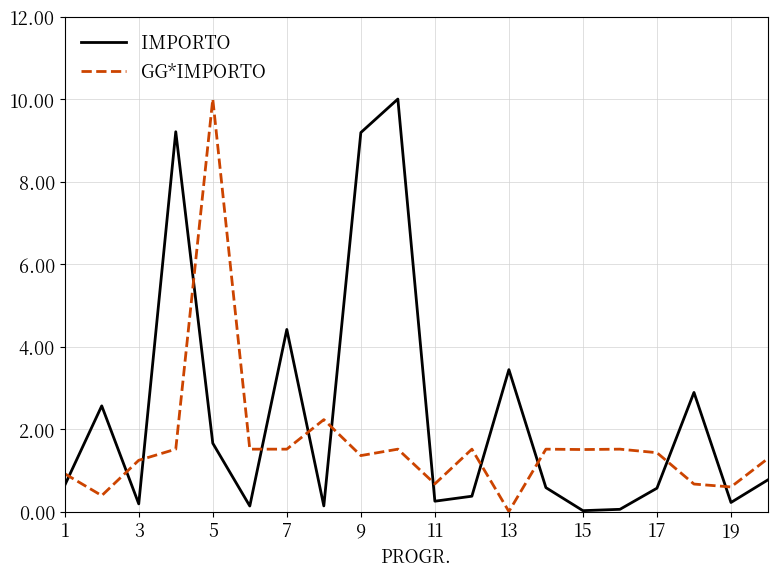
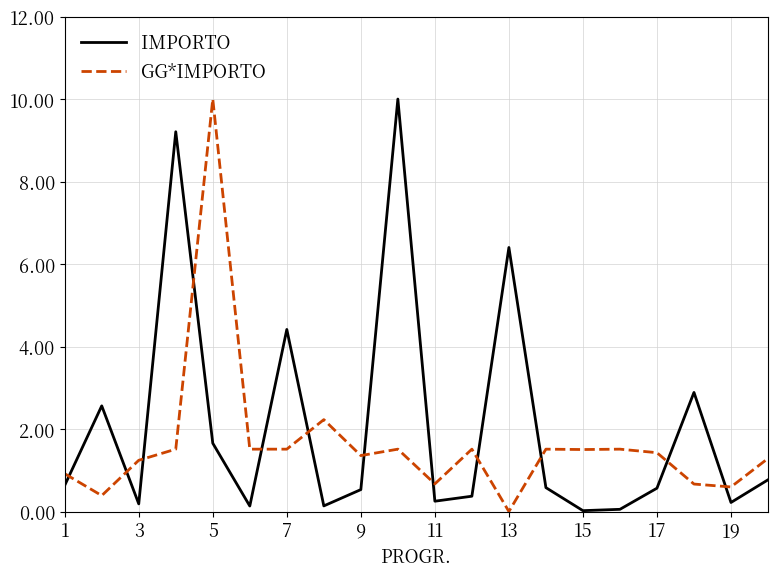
IMPORTO, 9: 9.2 -> 0.5
IMPORTO, 13: 3.4 -> 6.4
